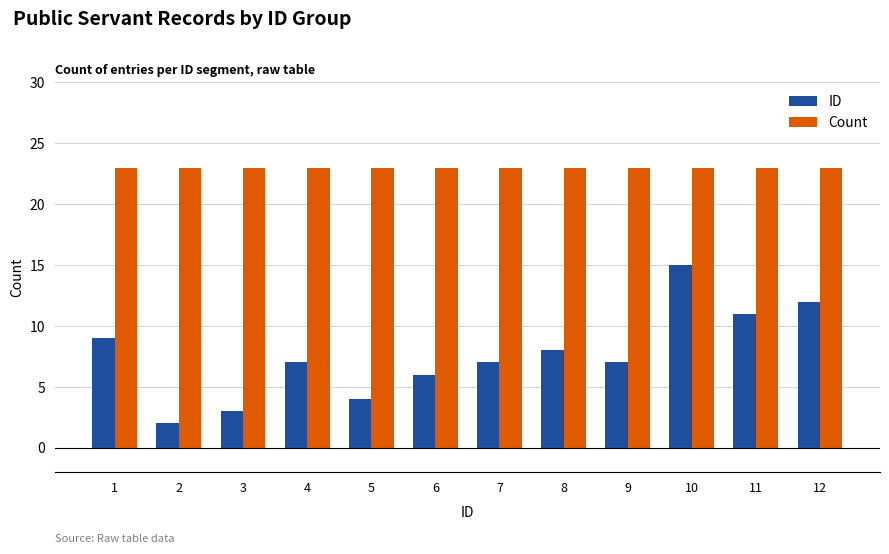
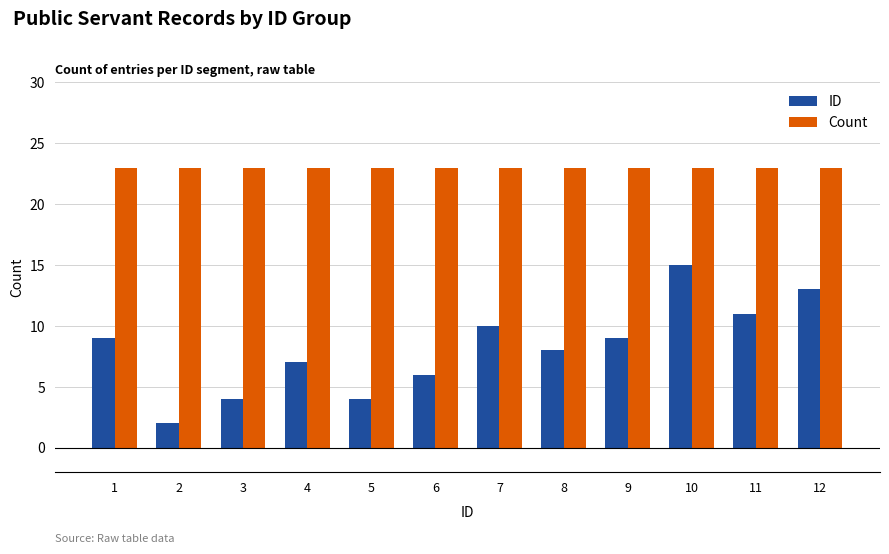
ID, 3: 3 -> 4
ID, 7: 7 -> 10
ID, 9: 7 -> 9
ID, 12: 12 -> 13
